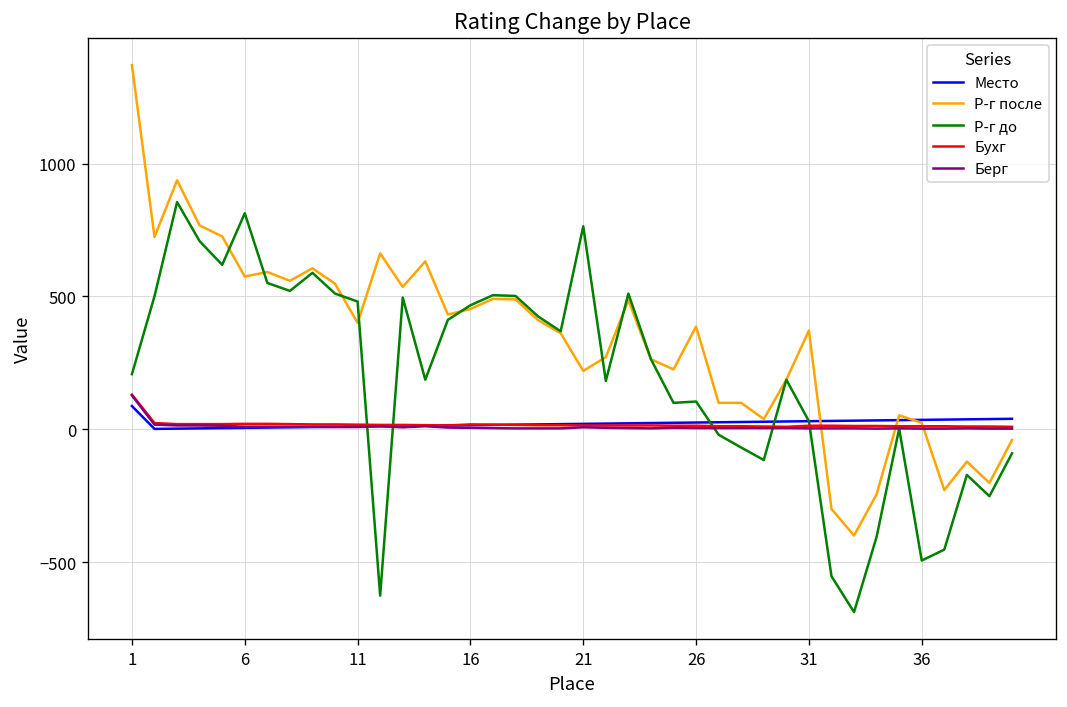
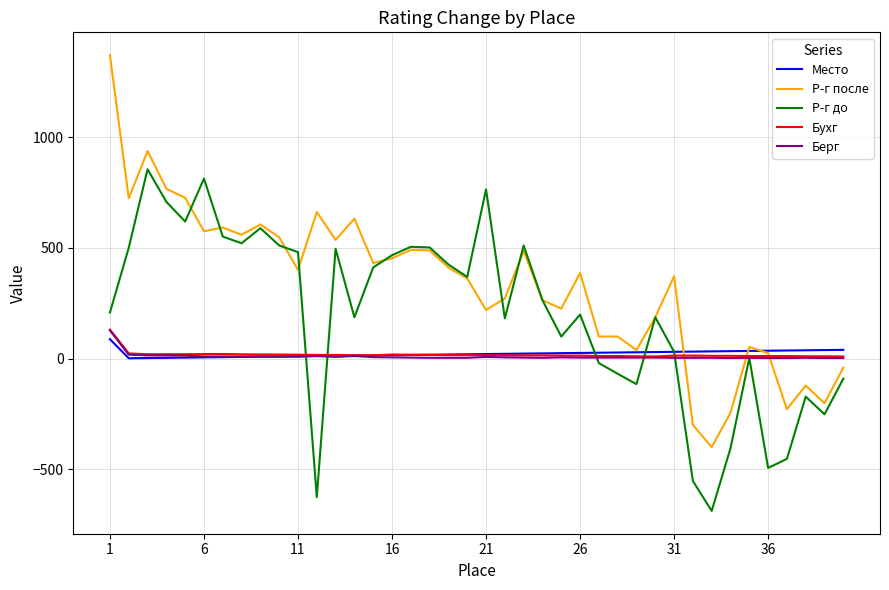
Р-г до, 26: 110 -> 200
